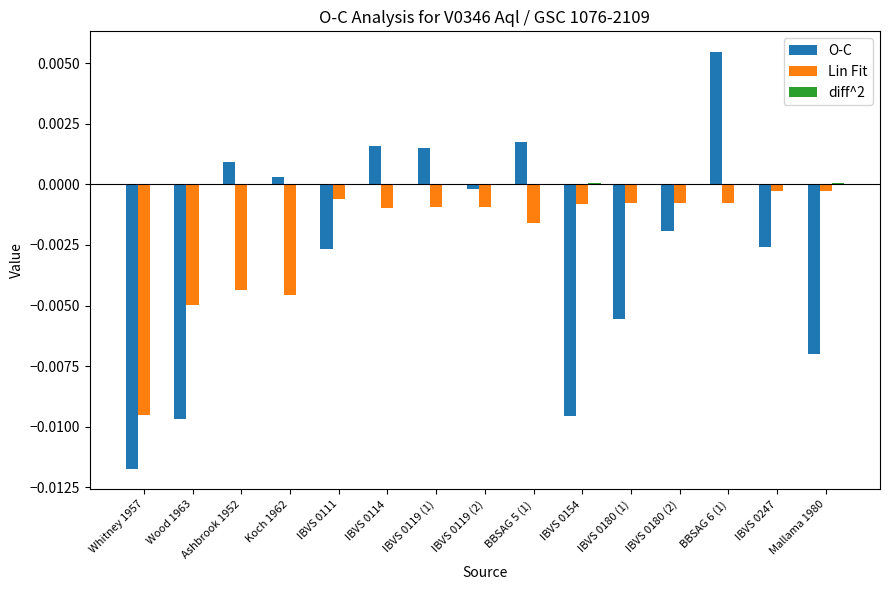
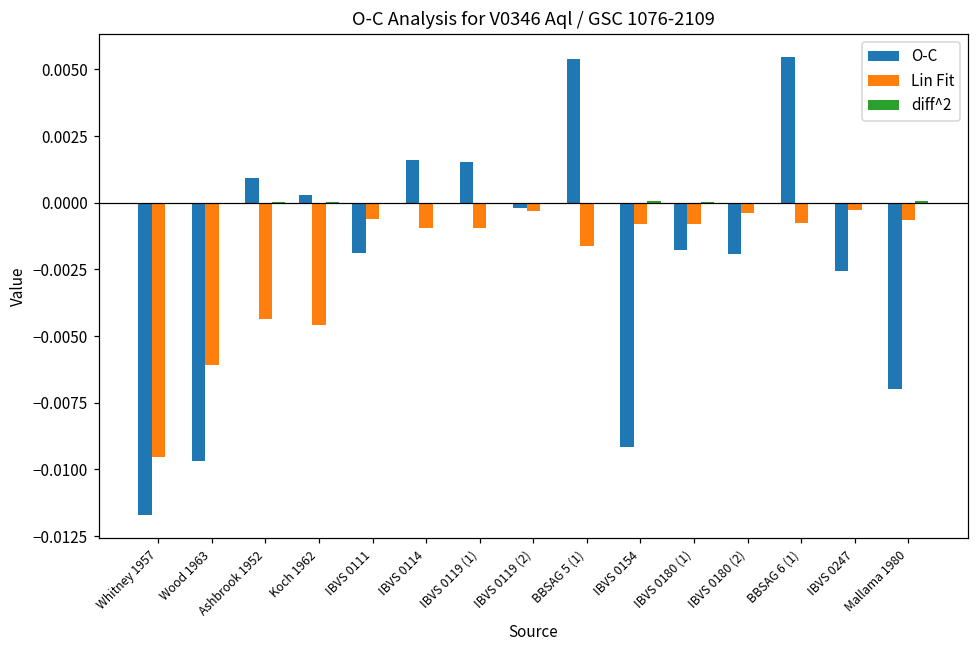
Lin Fit, Wood 1963: -0.0050 -> -0.0061
O-C, IBVS 0111: -0.0027 -> -0.0019
Lin Fit, IBVS 0119 (2): -0.0009 -> -0.0003
O-C, BBSAG 5 (1): 0.0017 -> 0.0054
O-C, IBVS 0154: -0.0096 -> -0.0091
O-C, IBVS 0180 (1): -0.0056 -> -0.0018
Lin Fit, IBVS 0180 (2): -0.0008 -> -0.0004
Lin Fit, Mallama 1980: -0.0003 -> -0.0006
